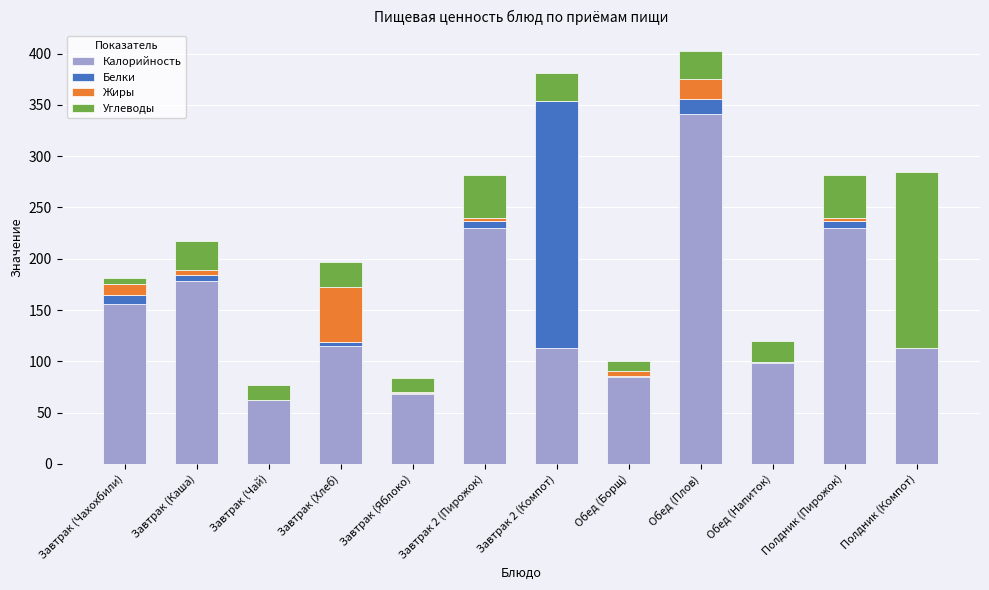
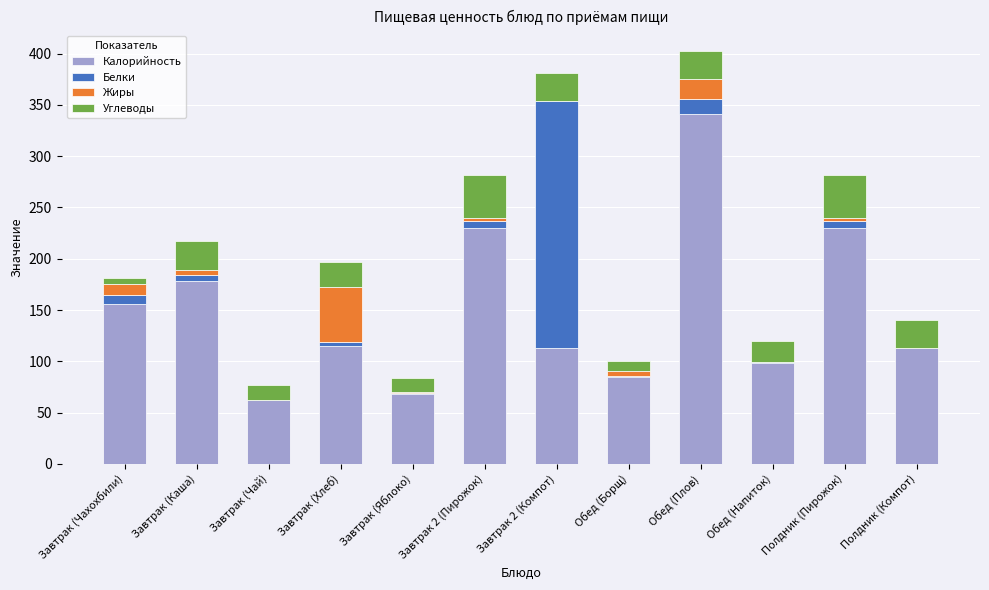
Углеводы, Полдник (Компот): 171 -> 27
